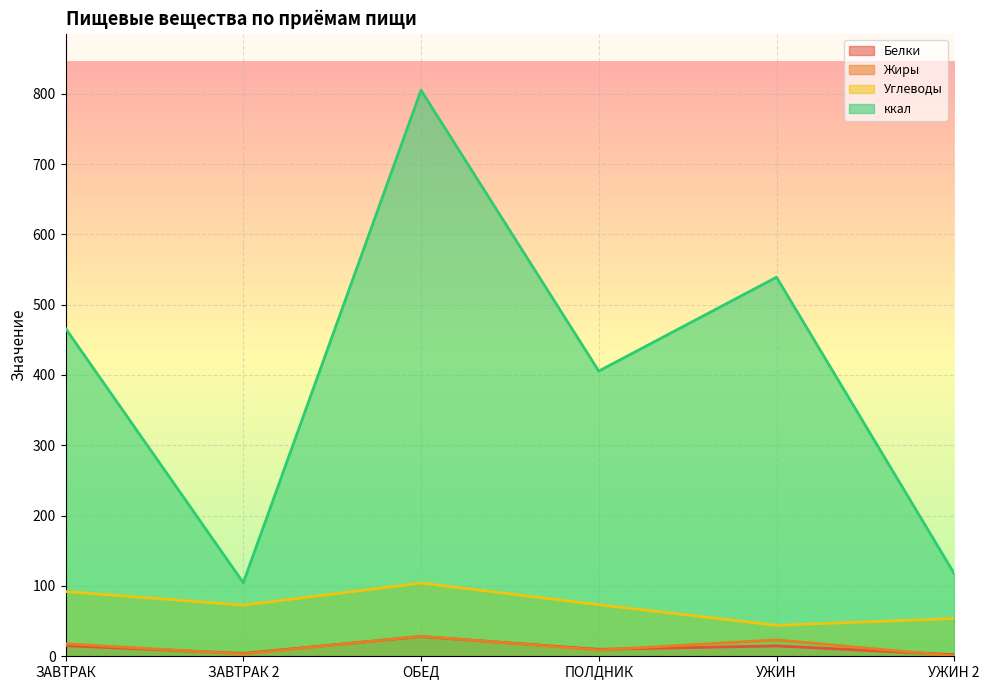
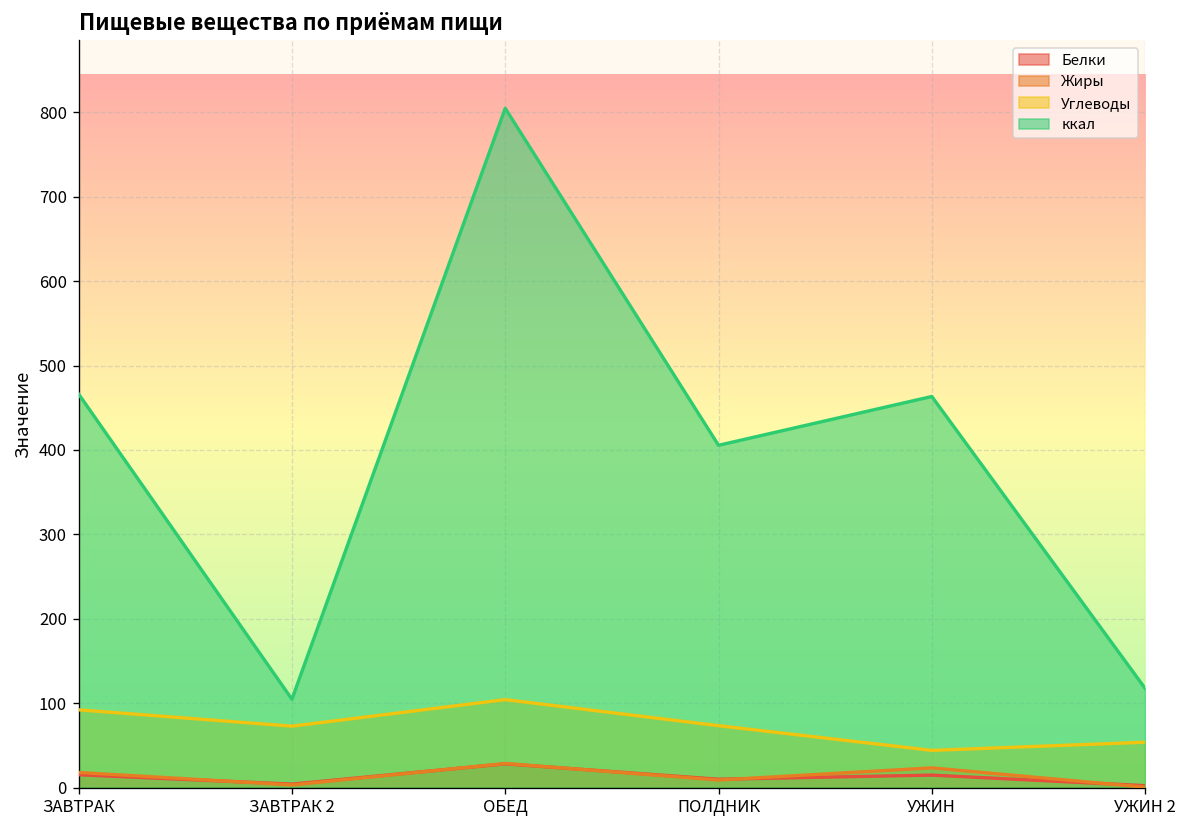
ккал, УЖИН: 540 -> 460
